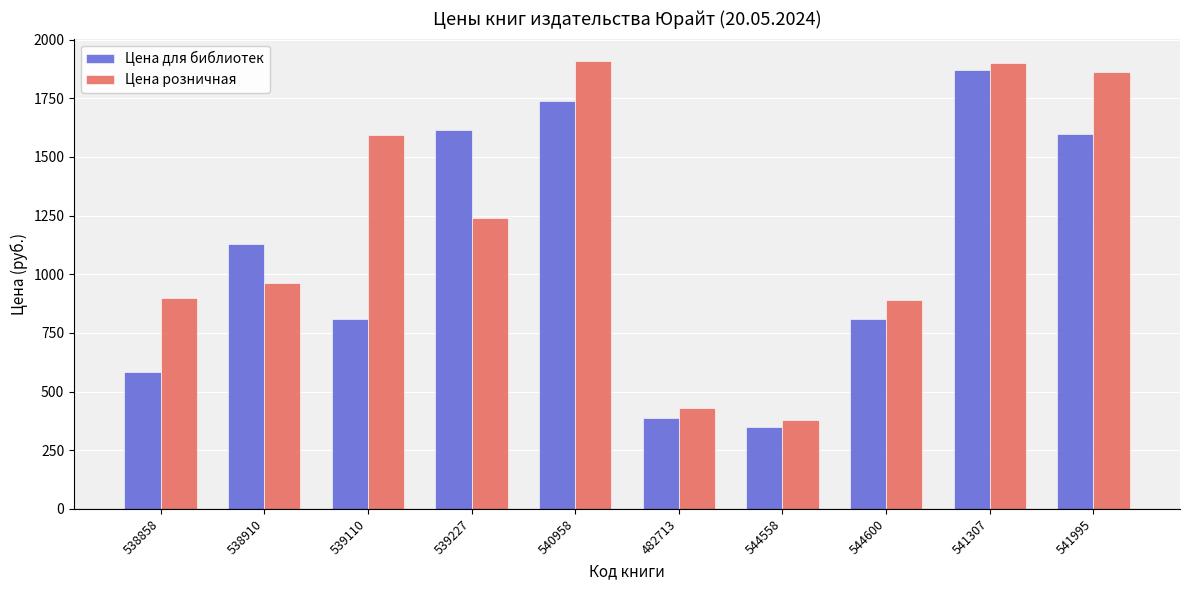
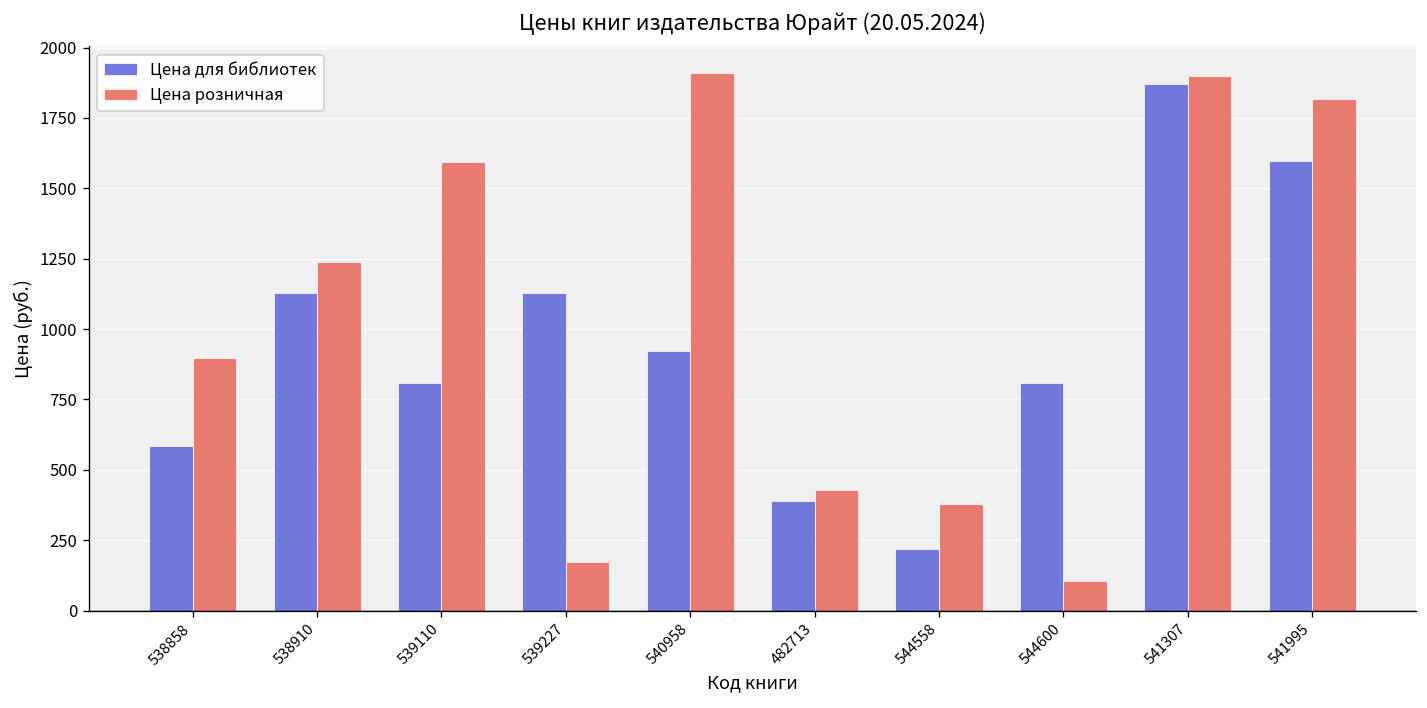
Цена розничная, 538910: 960 -> 1240
Цена для библиотек, 539227: 1610 -> 1130
Цена розничная, 539227: 1240 -> 170
Цена для библиотек, 540958: 1740 -> 920
Цена для библиотек, 544558: 350 -> 220
Цена розничная, 544600: 890 -> 100
Цена розничная, 541995: 1860 -> 1820
